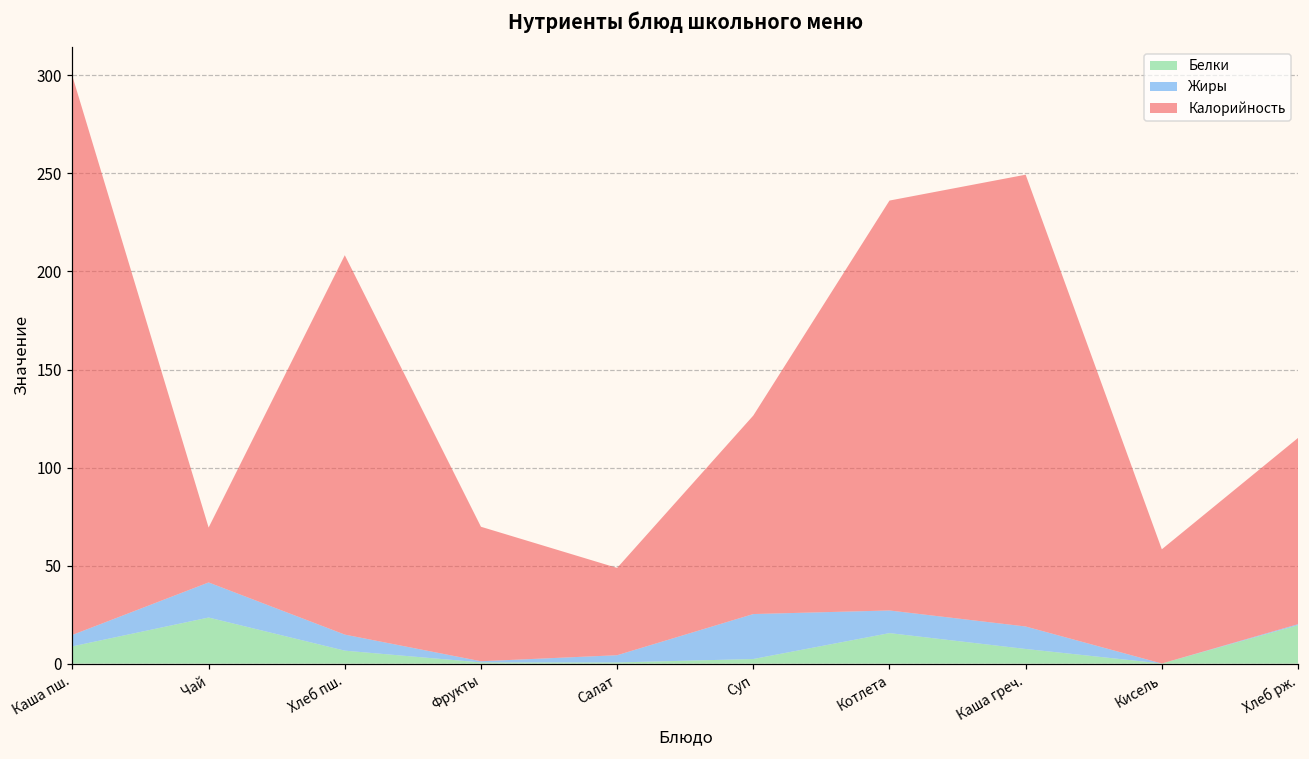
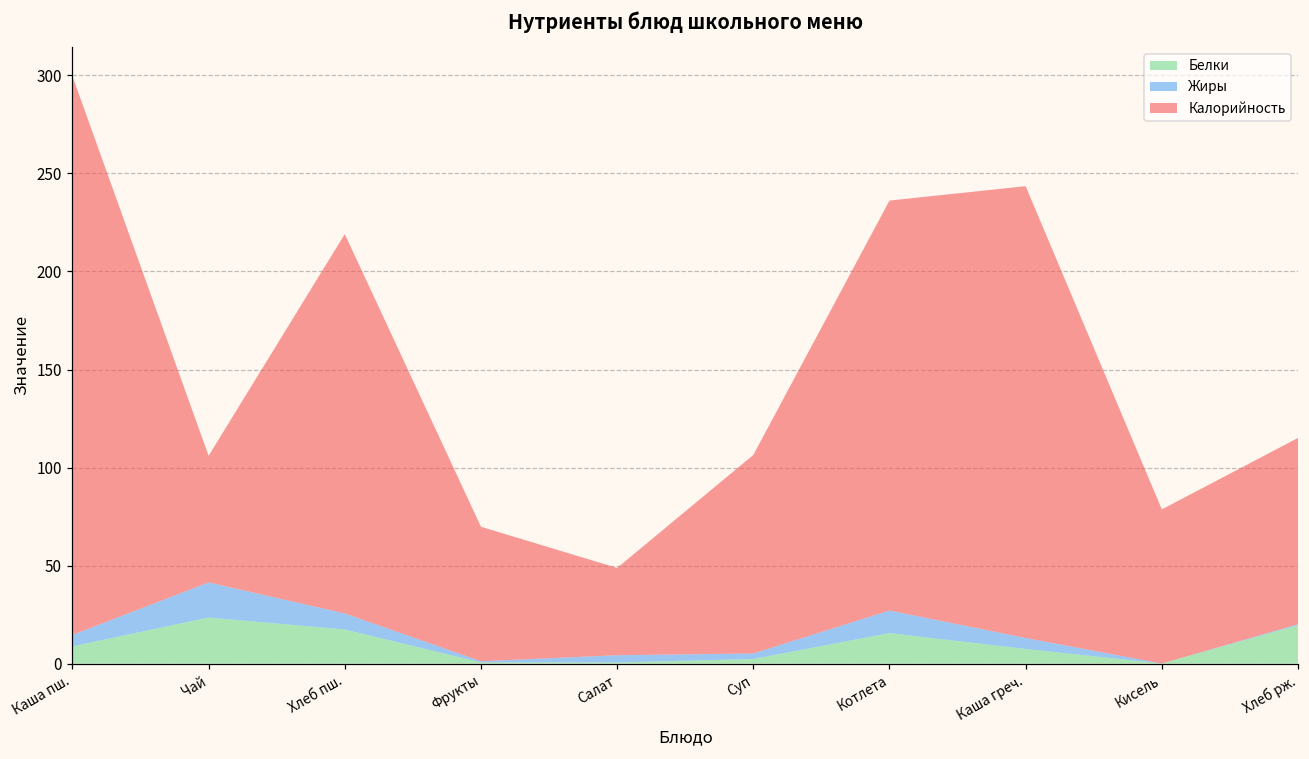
Калорийность, Чай: 28 -> 65
Белки, Хлеб пш.: 7 -> 17
Жиры, Суп: 23 -> 3
Жиры, Каша греч.: 11 -> 6
Калорийность, Кисель: 58 -> 79
